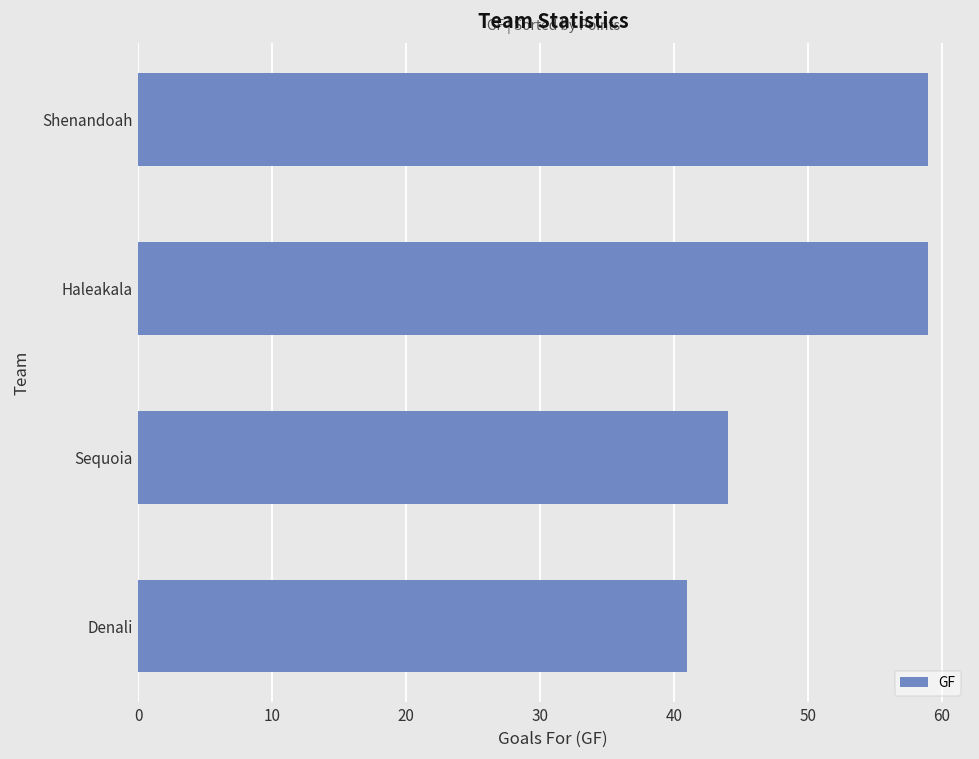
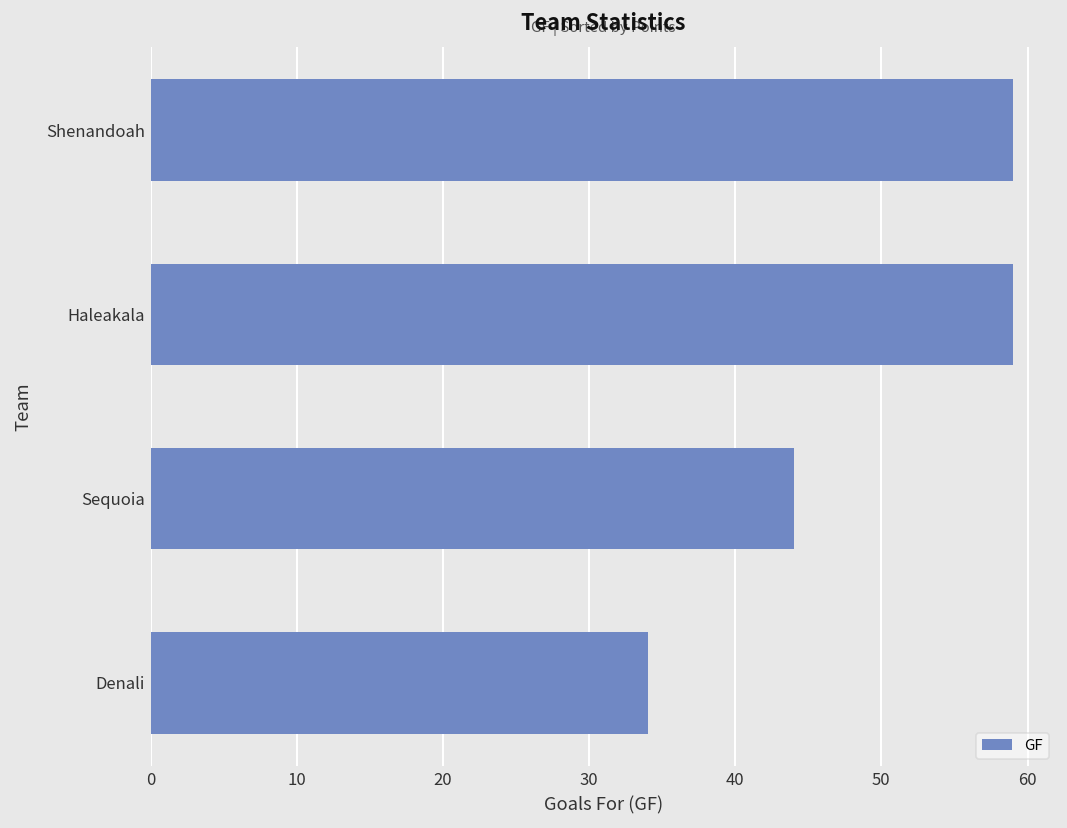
Denali: 41 -> 34
